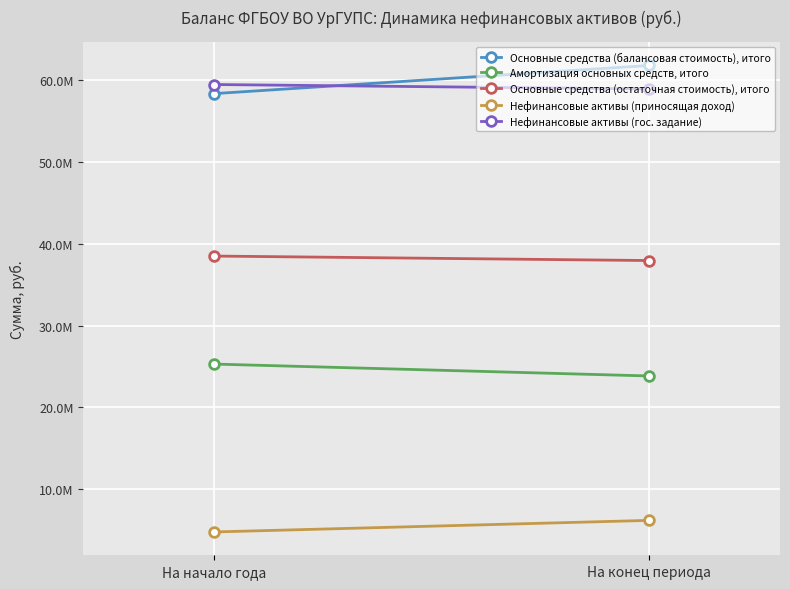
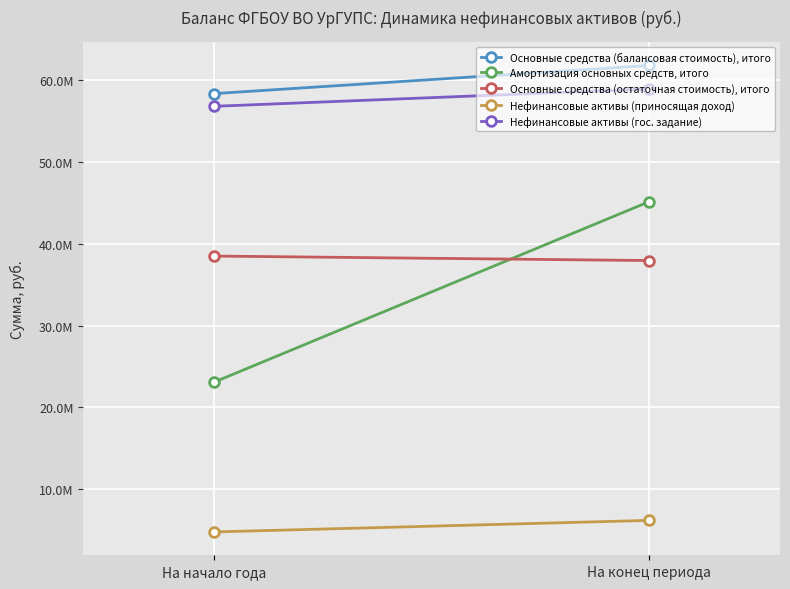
Амортизация основных средств, итого, На начало года: 25000000 -> 23000000
Нефинансовые активы (гос. задание), На начало года: 59000000 -> 57000000
Амортизация основных средств, итого, На конец периода: 24000000 -> 45000000
